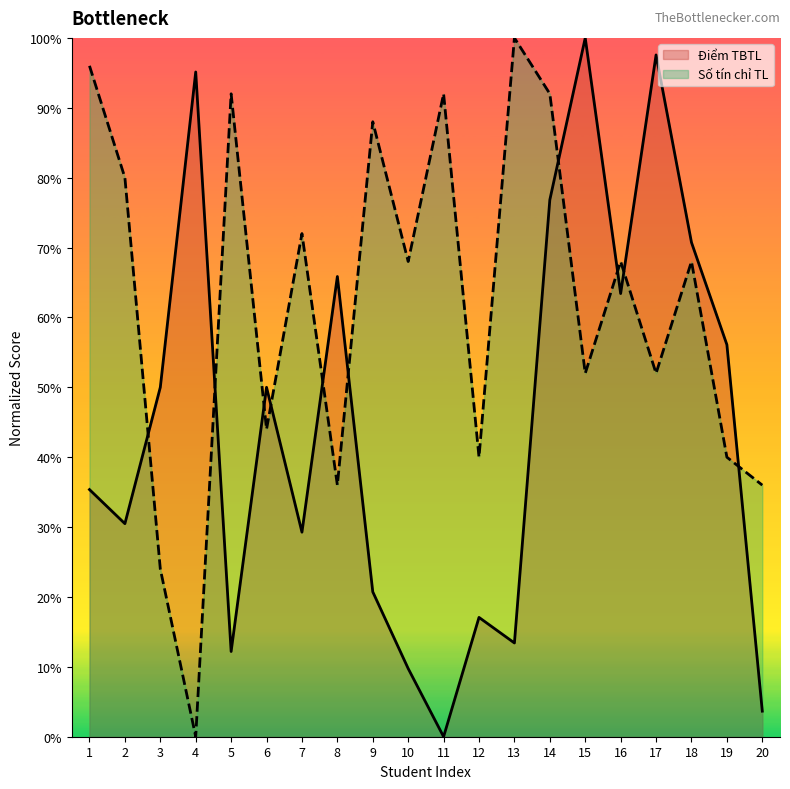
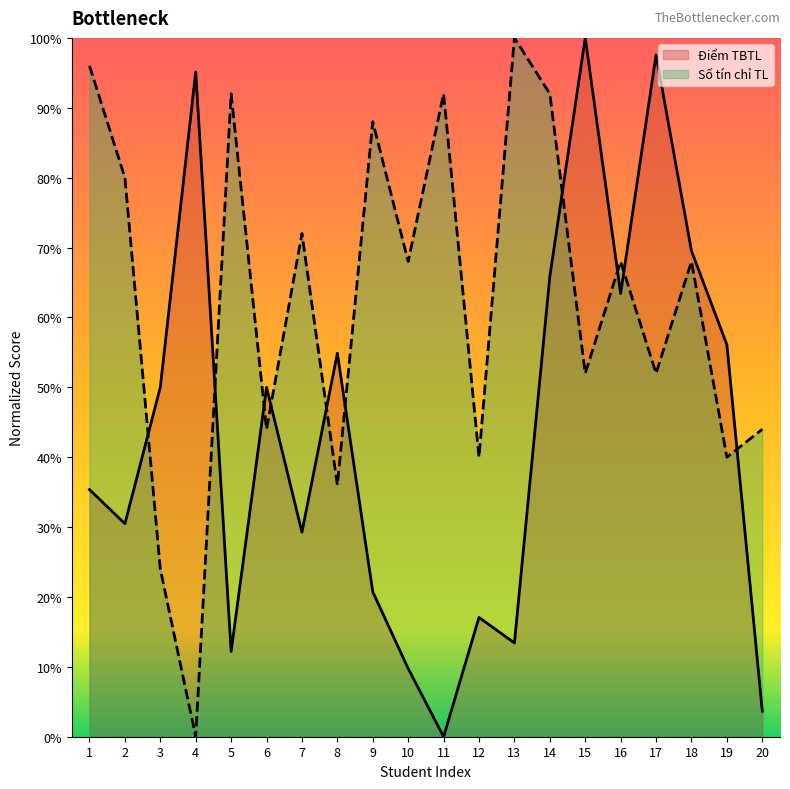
Điểm TBTL, 8: 66% -> 55%
Điểm TBTL, 14: 77% -> 66%
Điểm TBTL, 18: 71% -> 70%
Số tín chỉ TL, 20: 36% -> 44%
